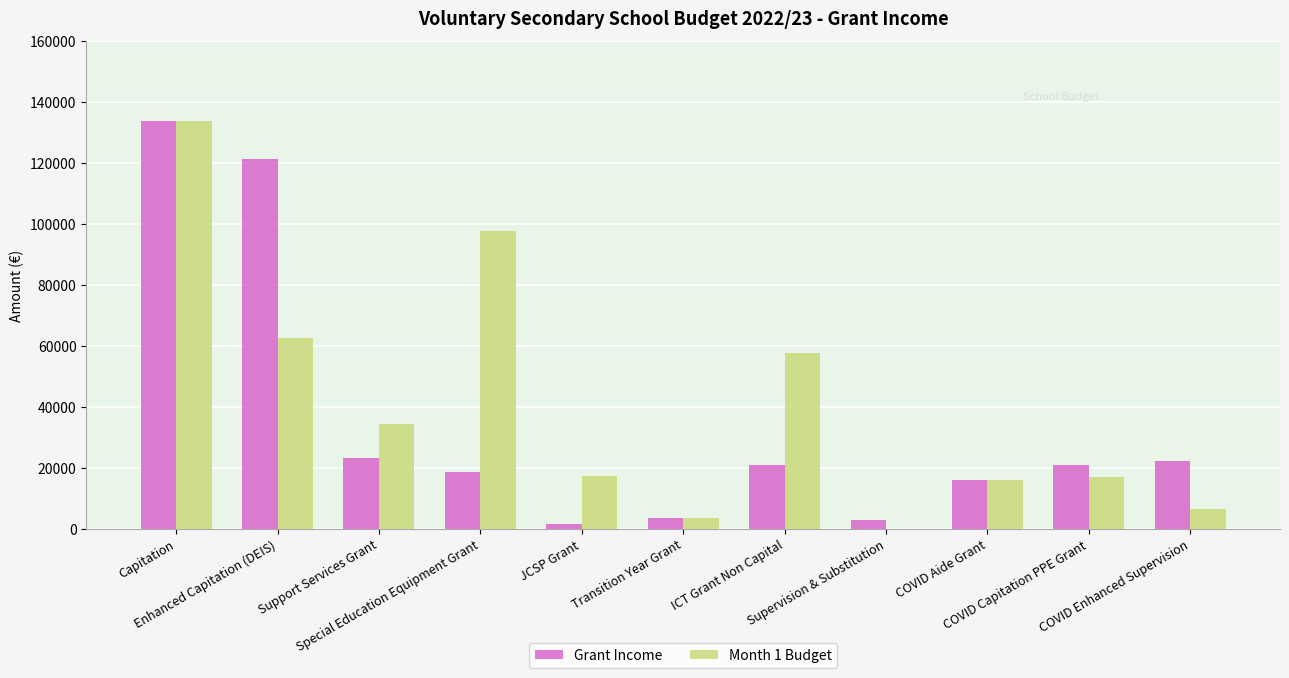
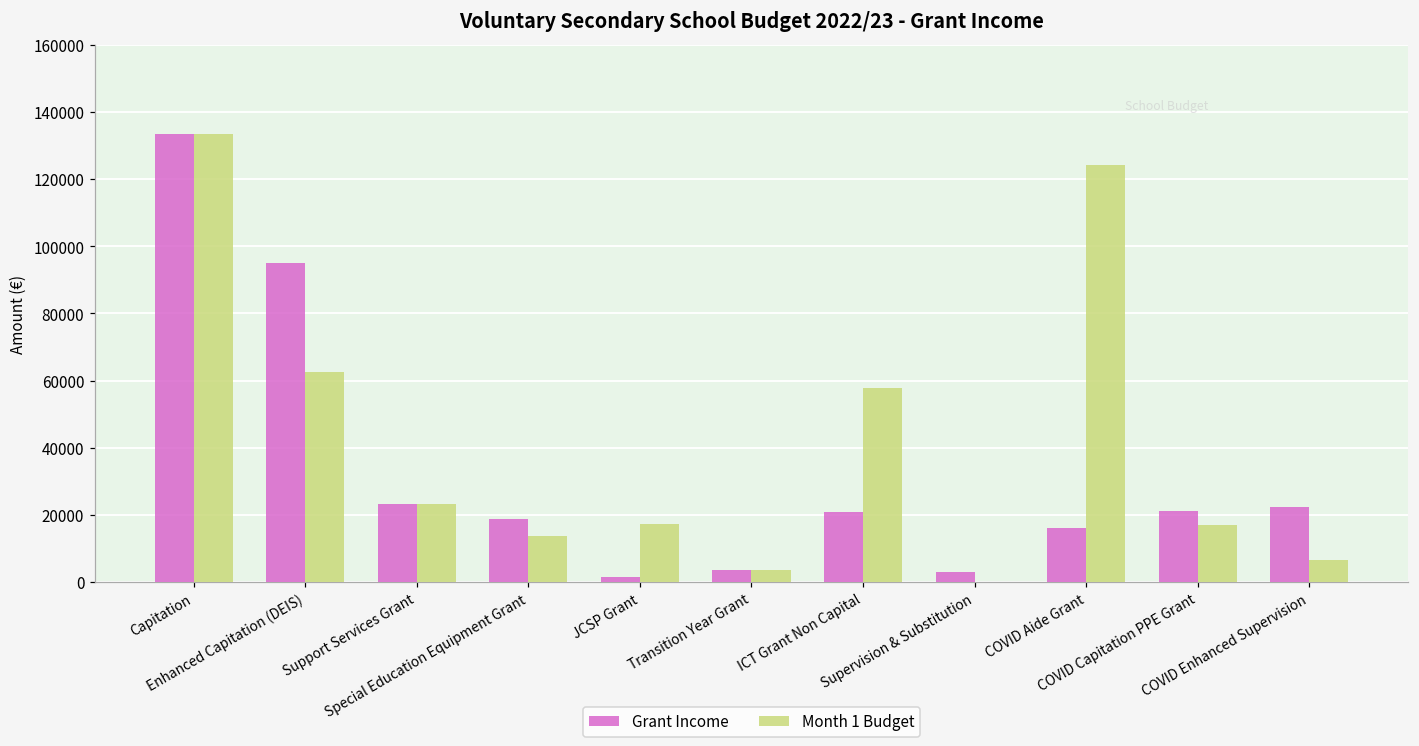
Grant Income, Enhanced Capitation (DEIS): 121000 -> 95000
Month 1 Budget, Support Services Grant: 34000 -> 23000
Month 1 Budget, Special Education Equipment Grant: 98000 -> 14000
Month 1 Budget, COVID Aide Grant: 16000 -> 124000
